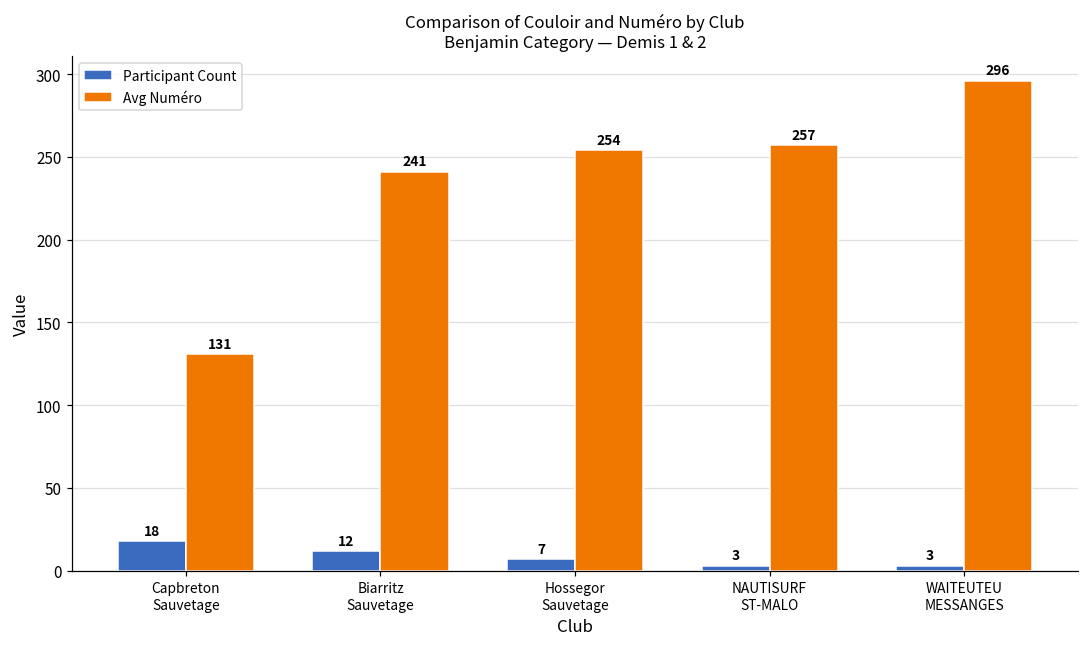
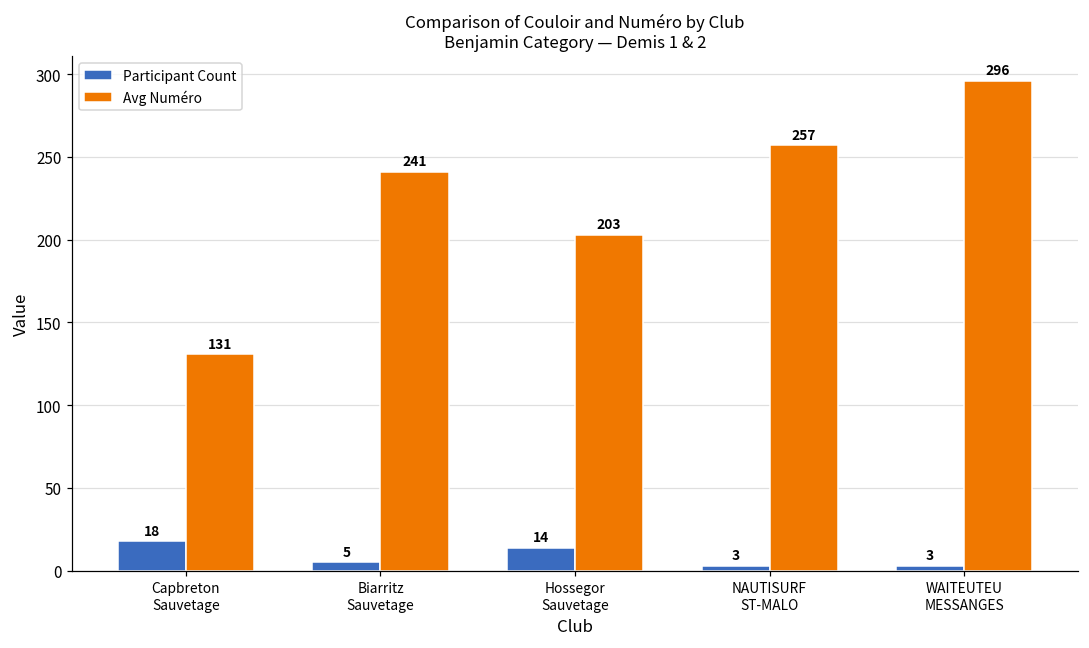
Participant Count, Biarritz Sauvetage: 12 -> 5
Participant Count, Hossegor Sauvetage: 7 -> 14
Avg Numéro, Hossegor Sauvetage: 254 -> 203
